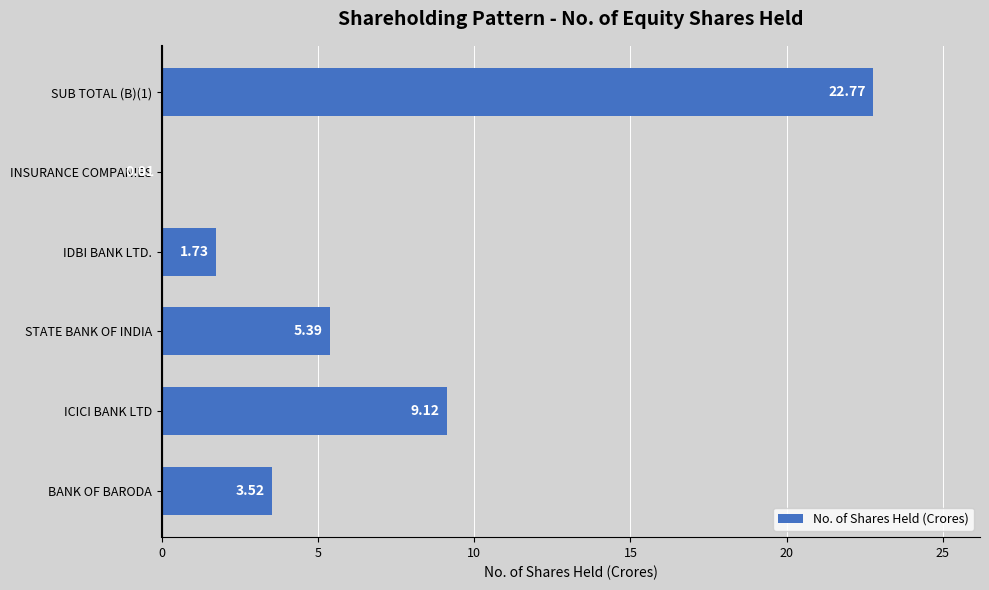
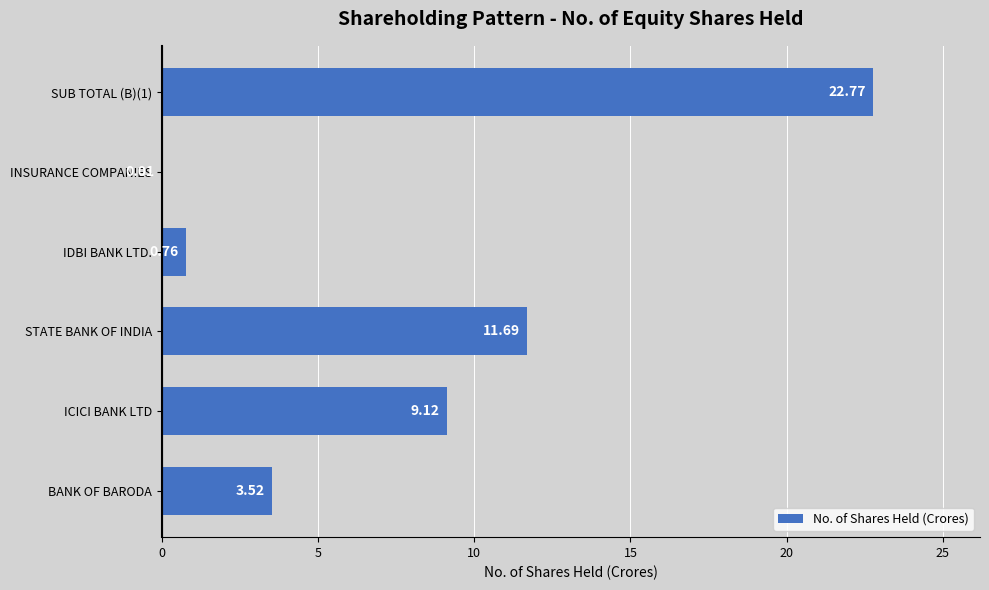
IDBI BANK LTD.: 1.73 -> 0.76
STATE BANK OF INDIA: 5.39 -> 11.69
